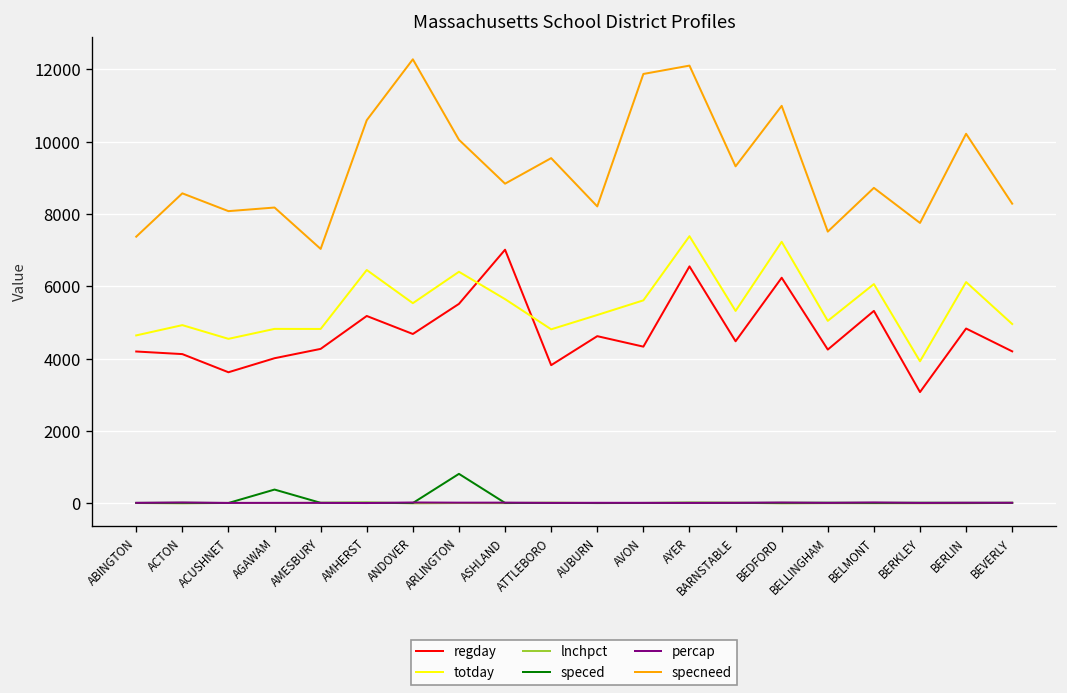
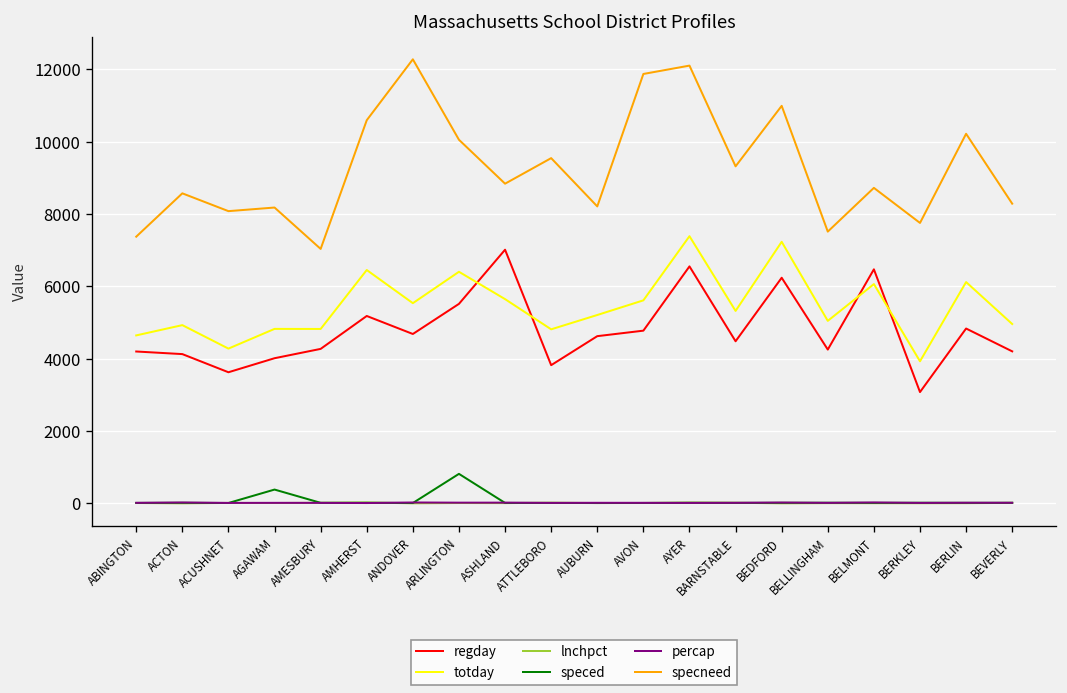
totday, ACUSHNET: 4600 -> 4300
regday, AVON: 4300 -> 4800
regday, BELMONT: 5300 -> 6500
